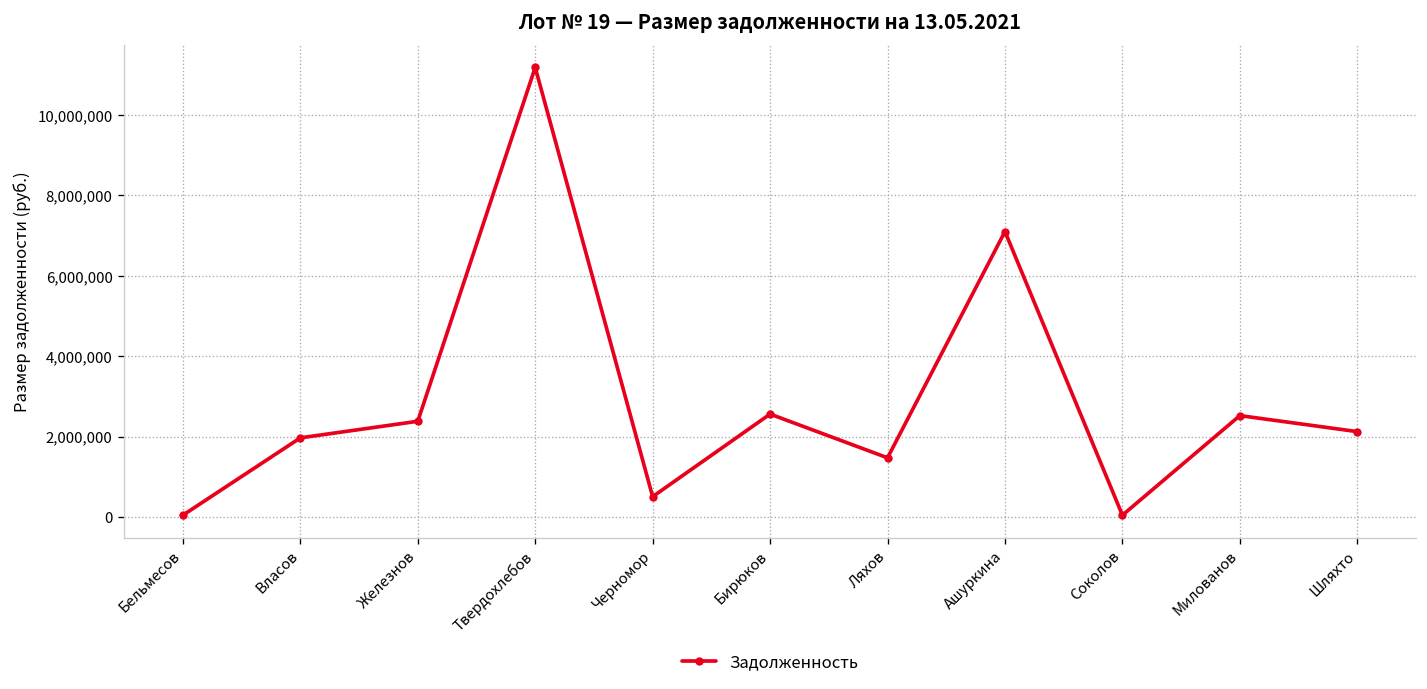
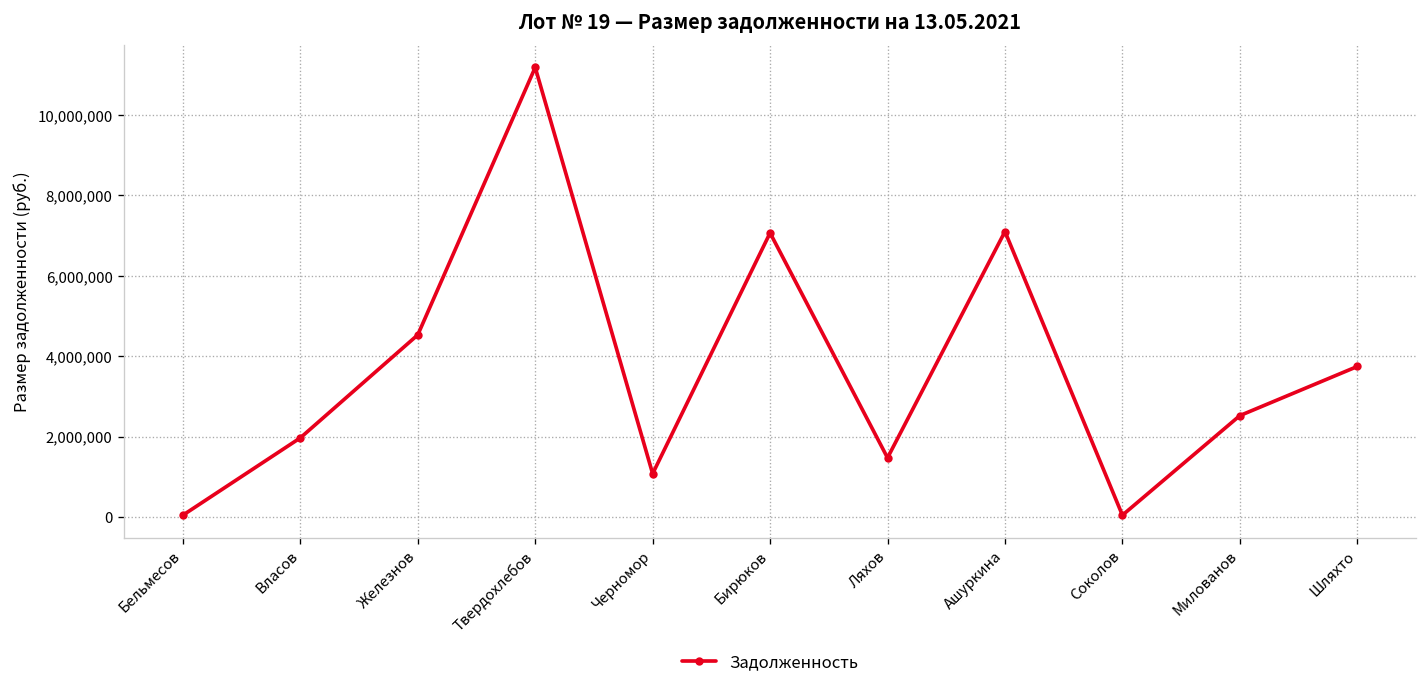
Железнов: 2,400,000 -> 4,500,000
Черномор: 500,000 -> 1,100,000
Бирюков: 2,600,000 -> 7,100,000
Шляхто: 2,100,000 -> 3,700,000
